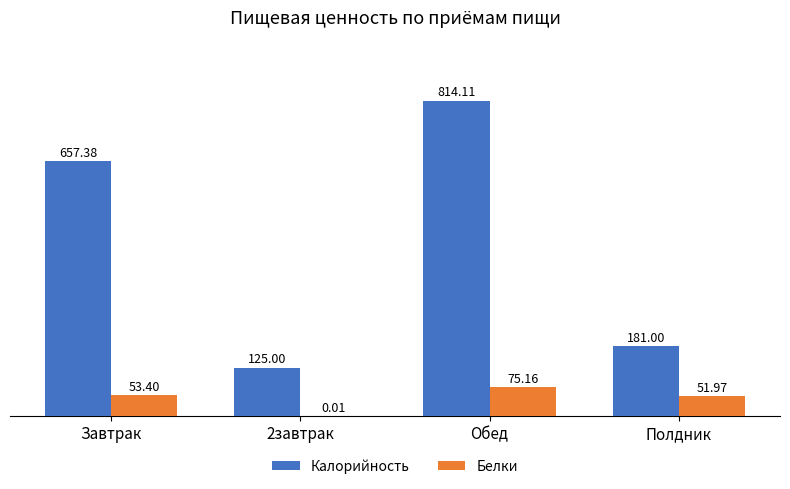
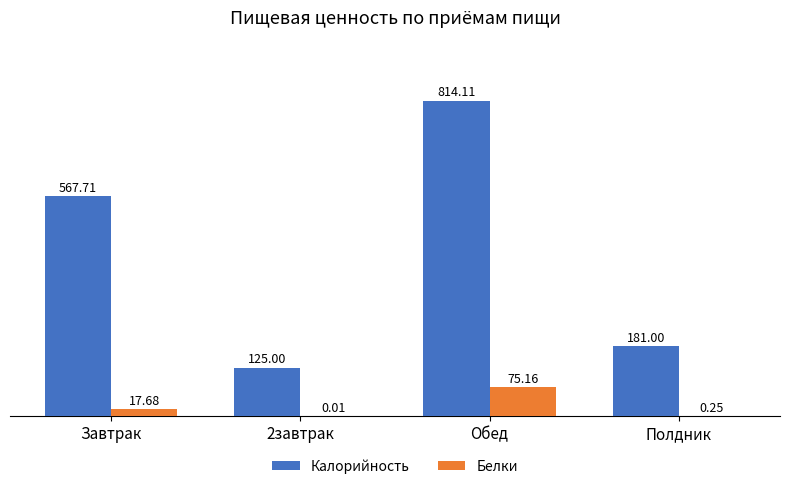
Калорийность, Завтрак: 657.38 -> 567.71
Белки, Завтрак: 53.40 -> 17.68
Белки, Полдник: 51.97 -> 0.25
